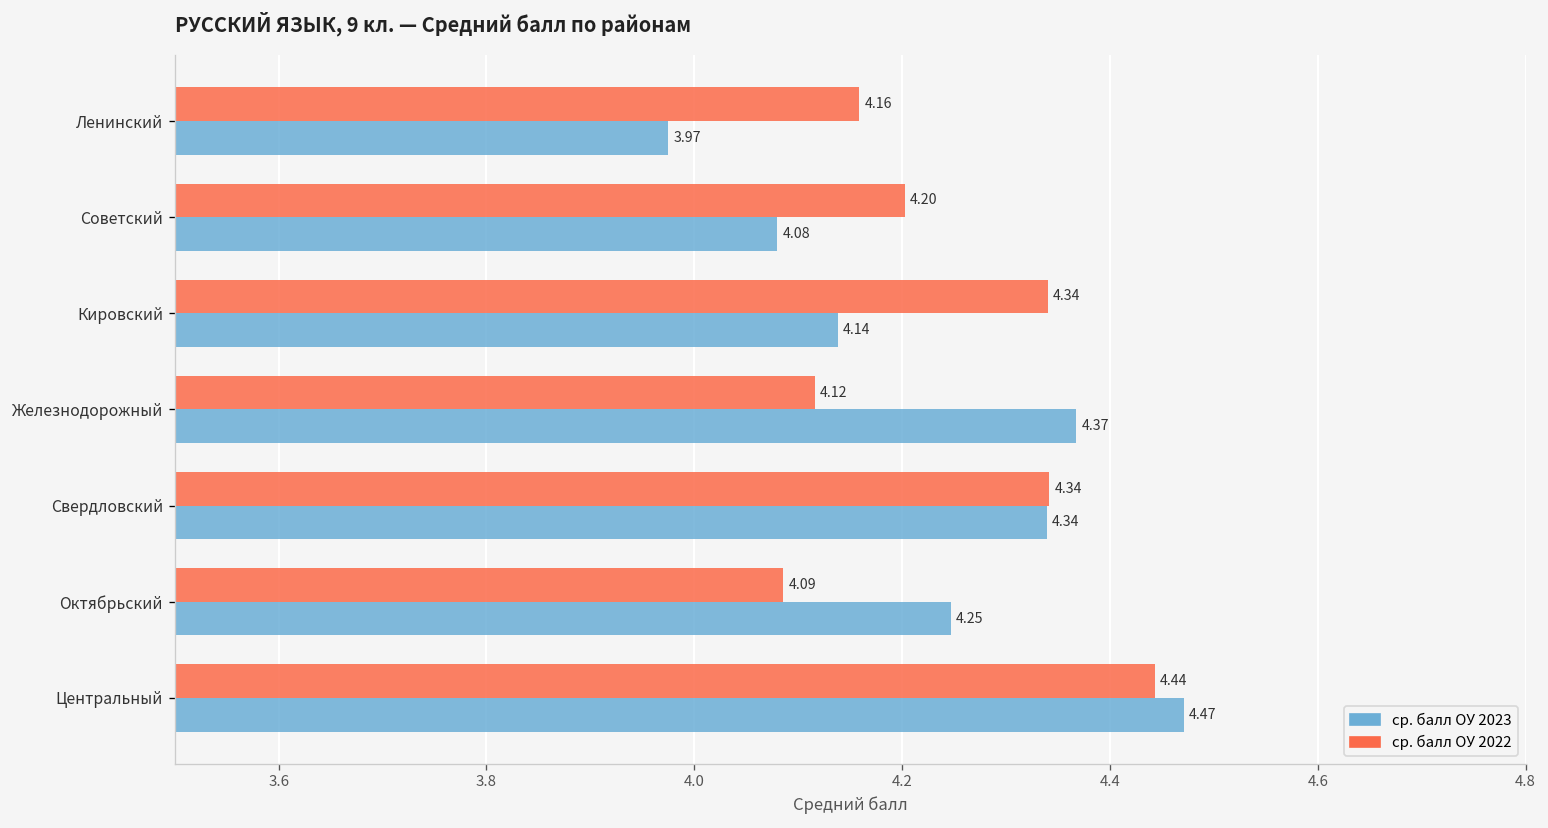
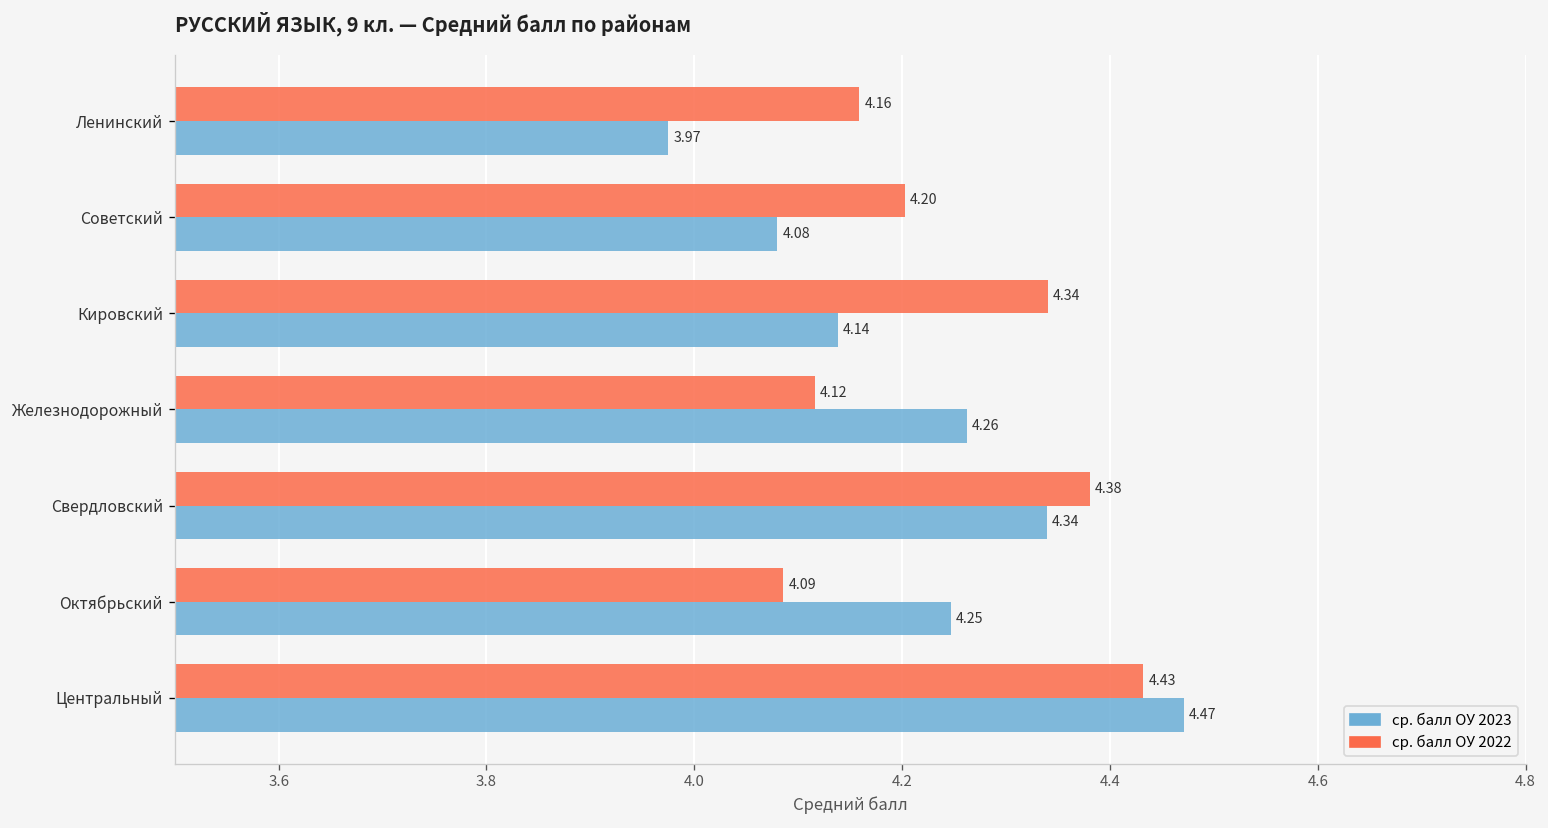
ср. балл ОУ 2023, Железнодорожный: 4.37 -> 4.26
ср. балл ОУ 2022, Свердловский: 4.34 -> 4.38
ср. балл ОУ 2022, Центральный: 4.44 -> 4.43
